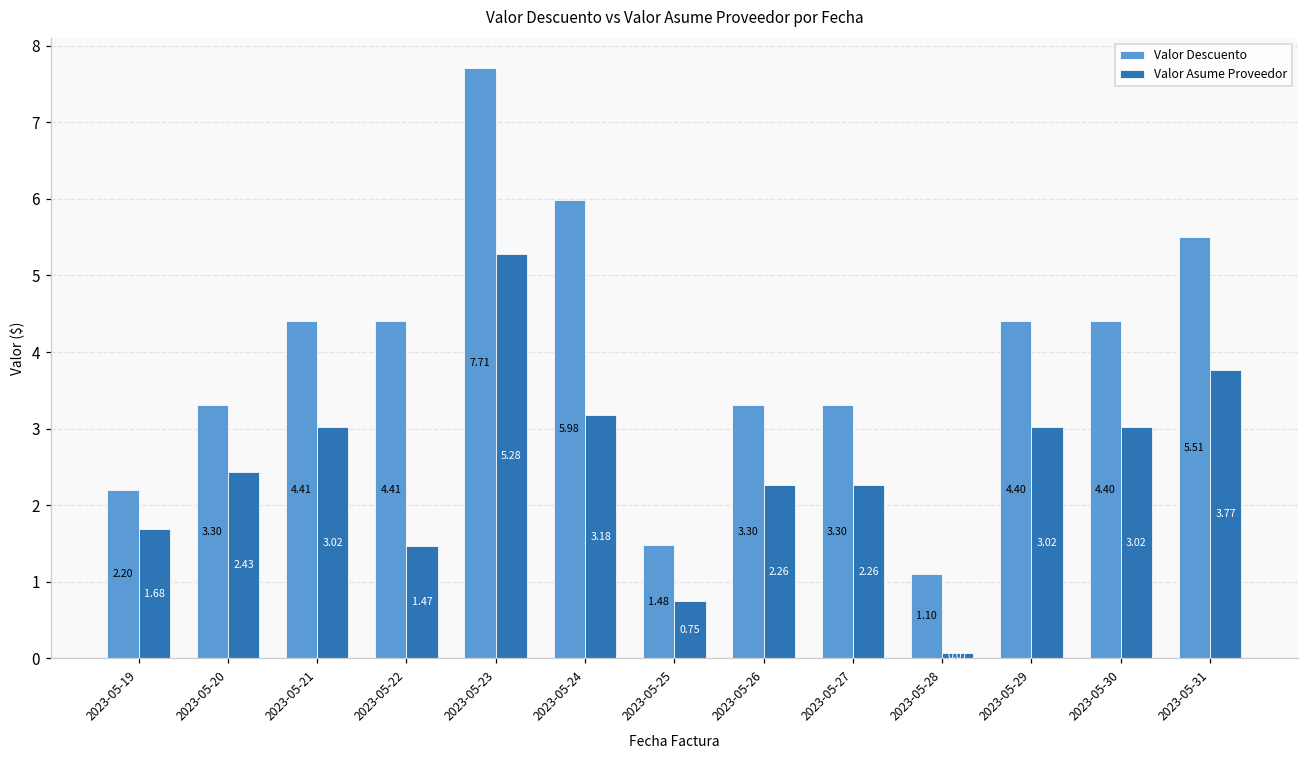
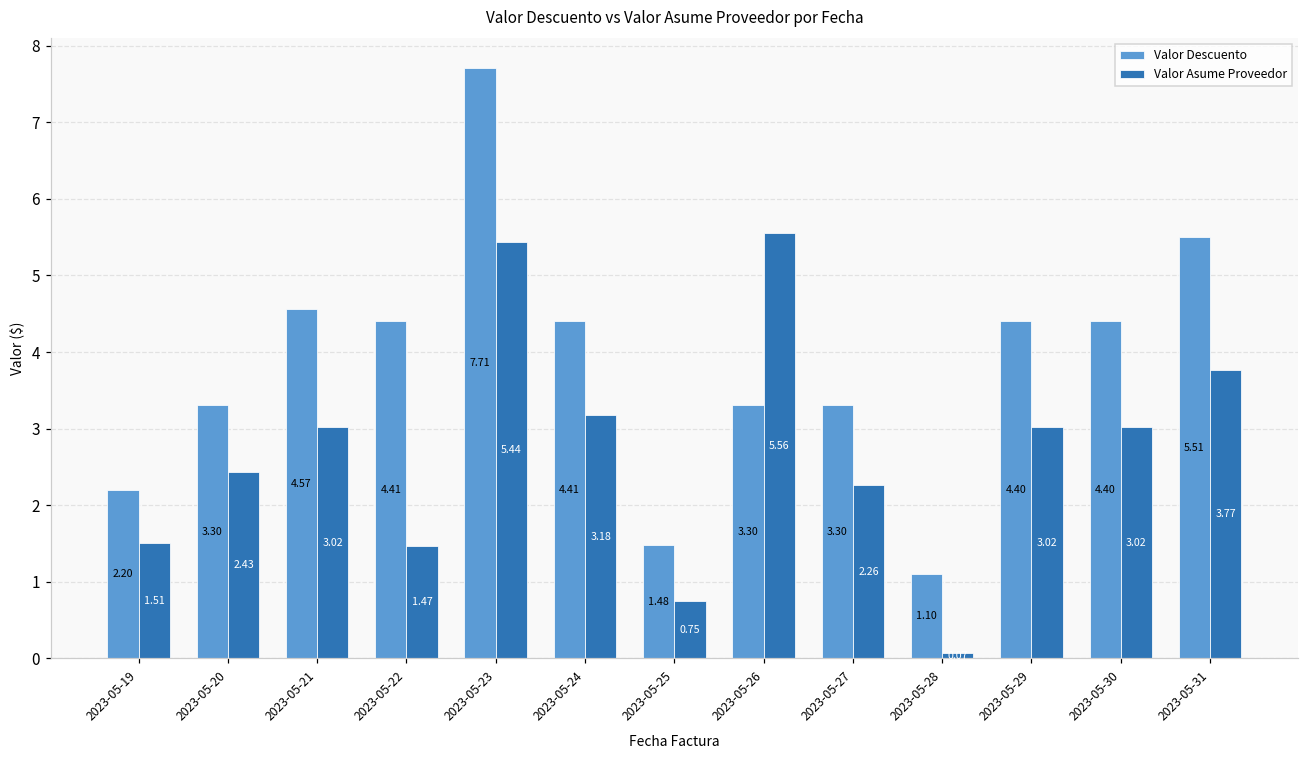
Valor Asume Proveedor, 2023-05-19: 1.68 -> 1.51
Valor Descuento, 2023-05-21: 4.41 -> 4.57
Valor Asume Proveedor, 2023-05-23: 5.28 -> 5.44
Valor Descuento, 2023-05-24: 5.98 -> 4.41
Valor Asume Proveedor, 2023-05-26: 2.26 -> 5.56
